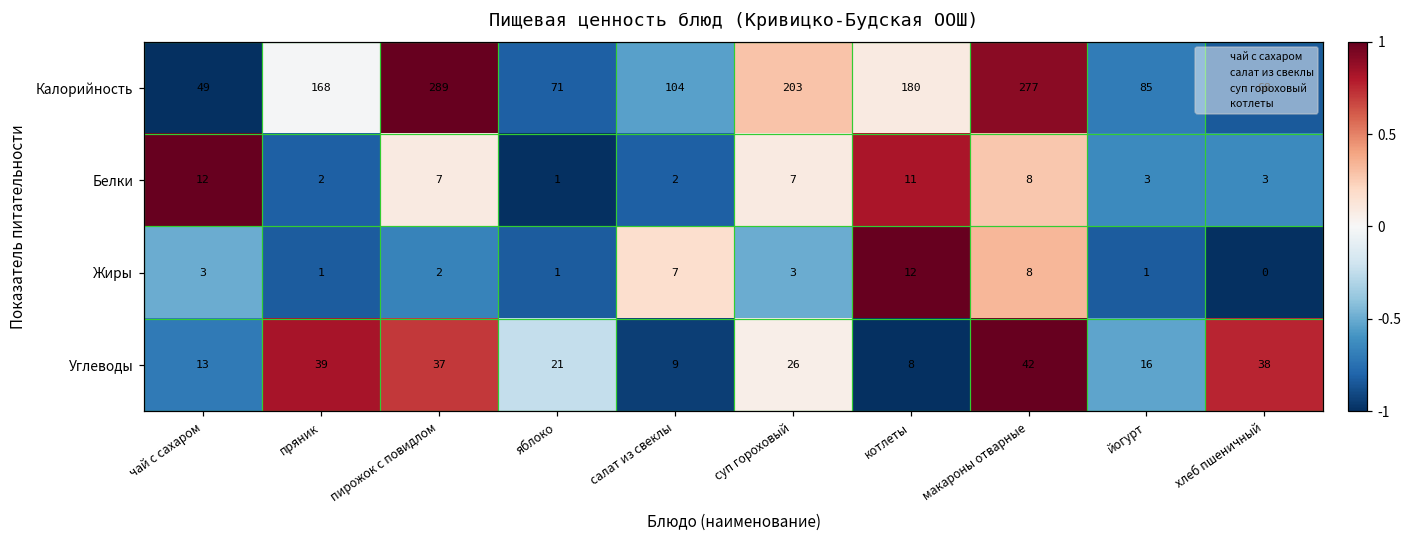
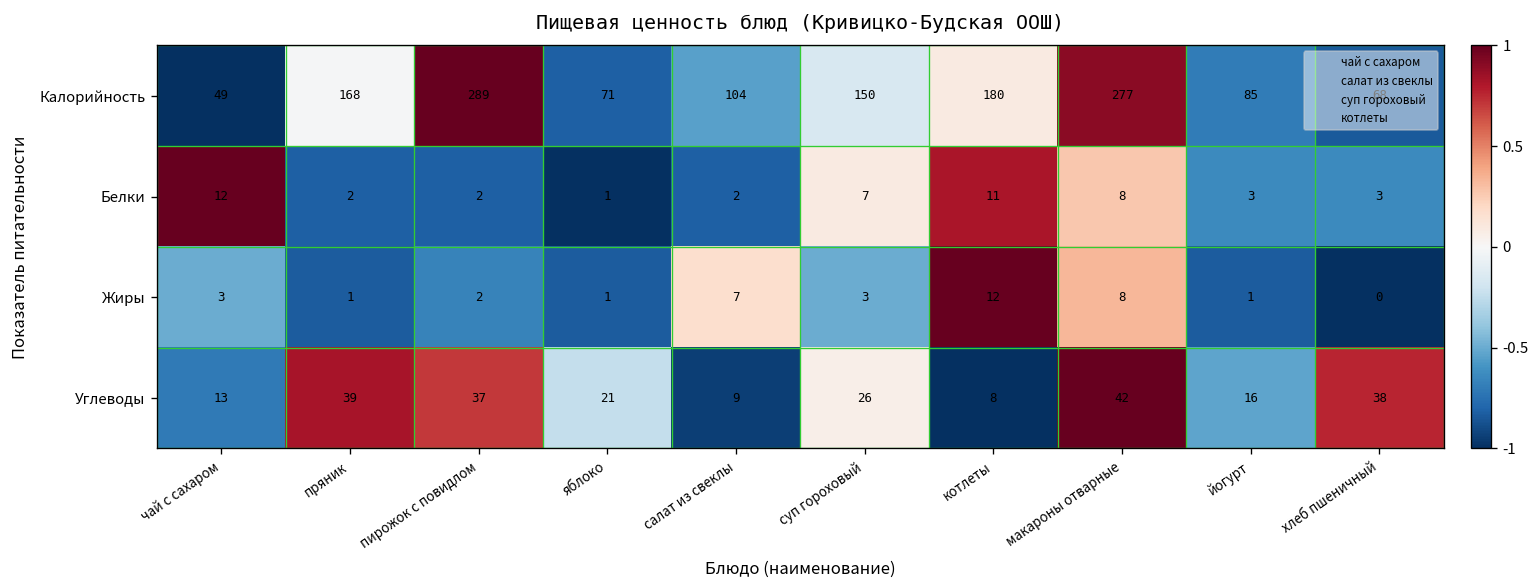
Калорийность, суп гороховый: 203 -> 150
Белки, пирожок с повидлом: 7 -> 2
